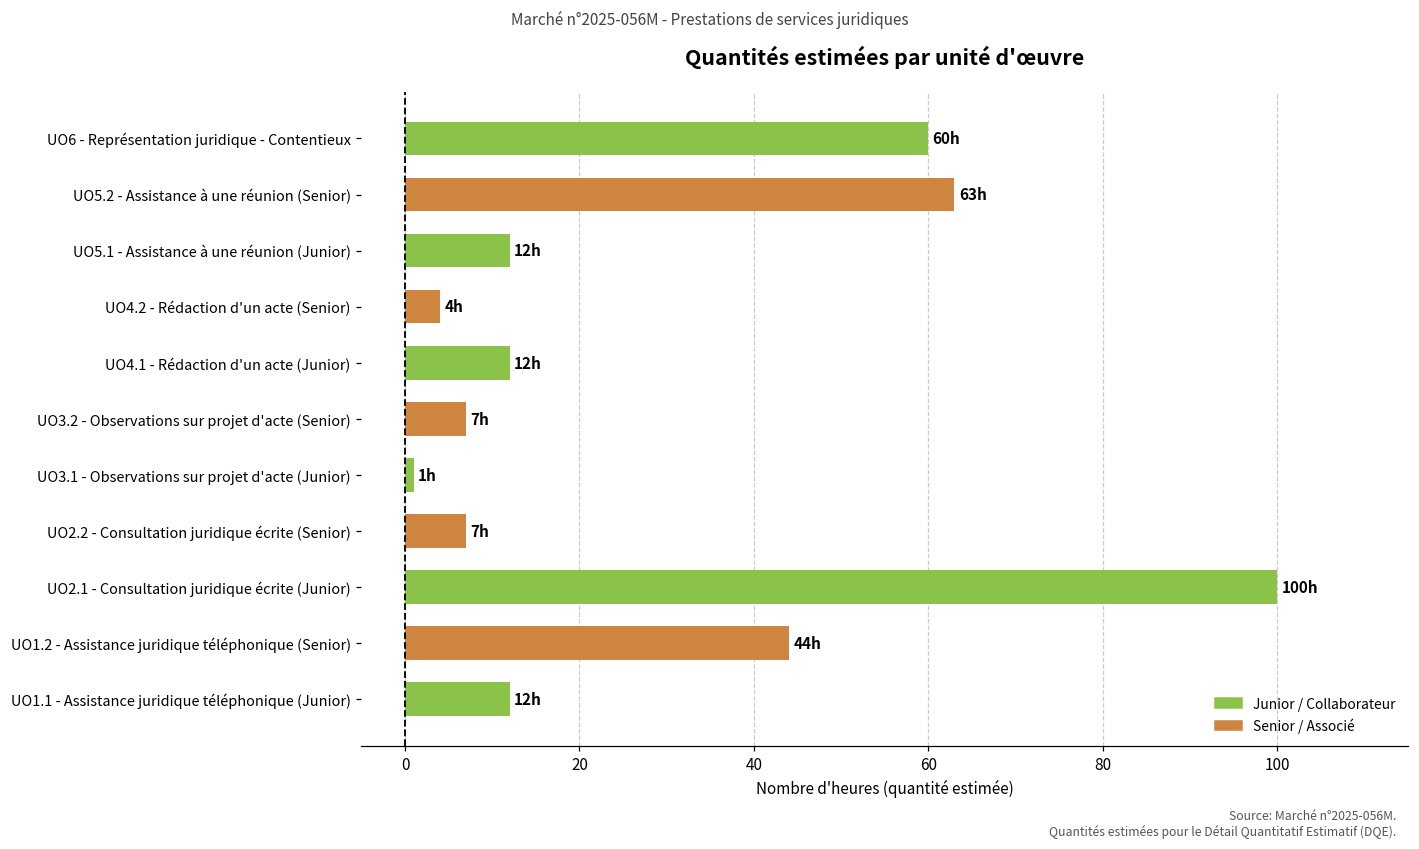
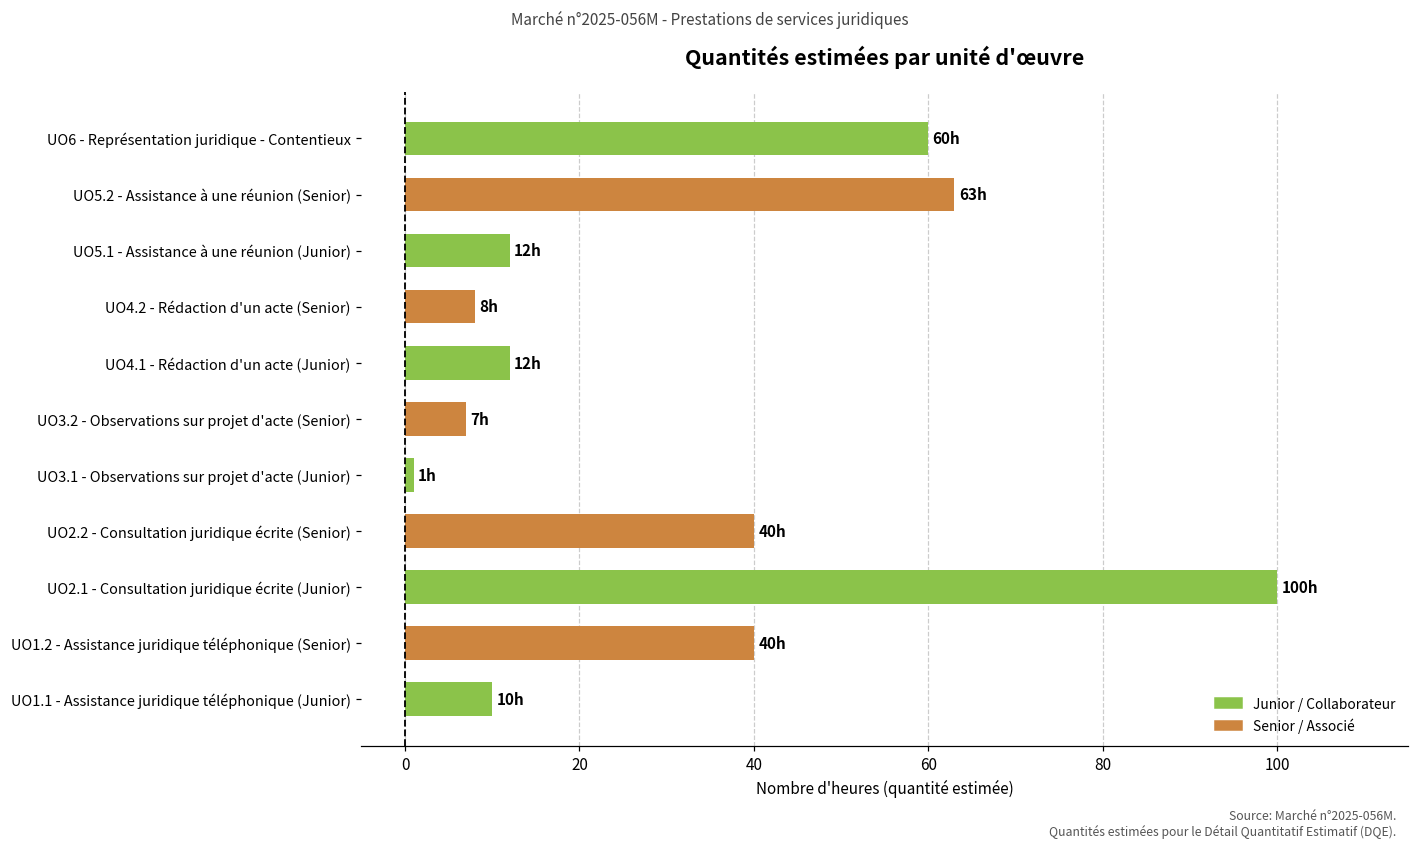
UO4.2 - Rédaction d'un acte (Senior): 4h -> 8h
UO2.2 - Consultation juridique écrite (Senior): 7h -> 40h
UO1.2 - Assistance juridique téléphonique (Senior): 44h -> 40h
UO1.1 - Assistance juridique téléphonique (Junior): 12h -> 10h
